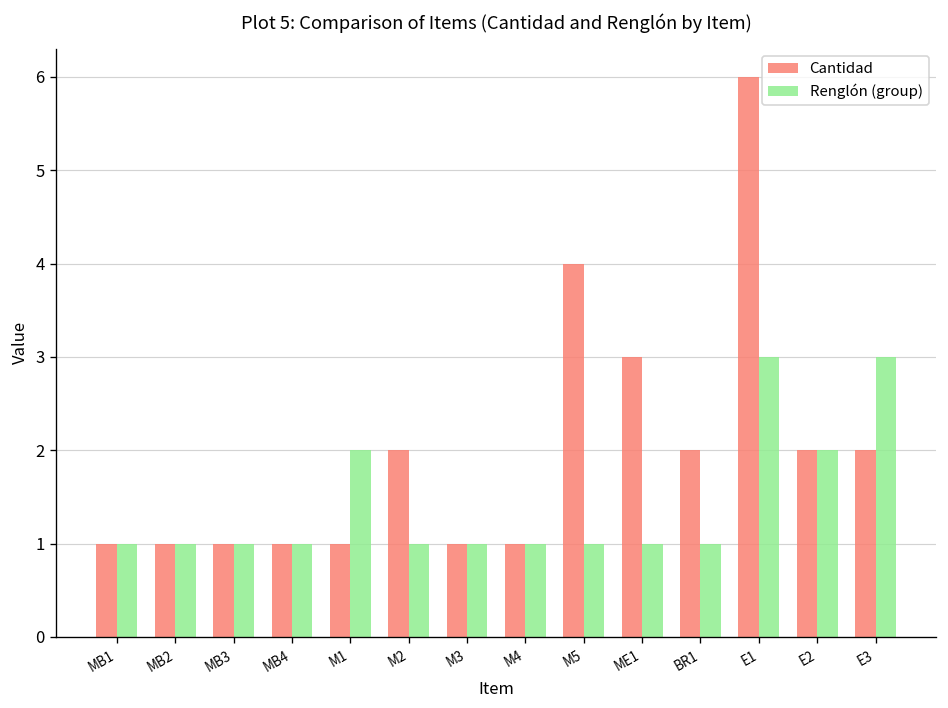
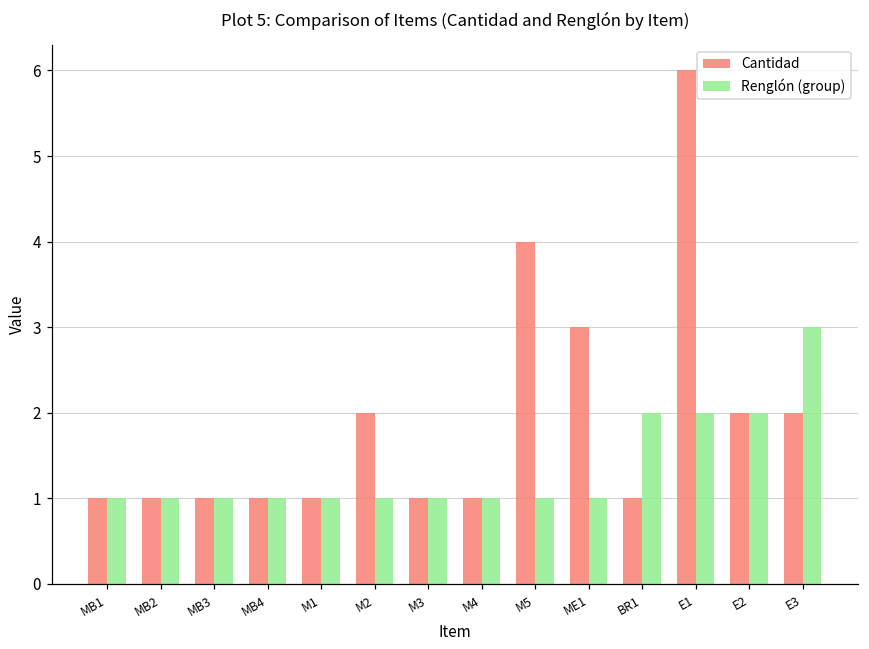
Renglón (group), M1: 2 -> 1
Cantidad, BR1: 2 -> 1
Renglón (group), BR1: 1 -> 2
Renglón (group), E1: 3 -> 2
